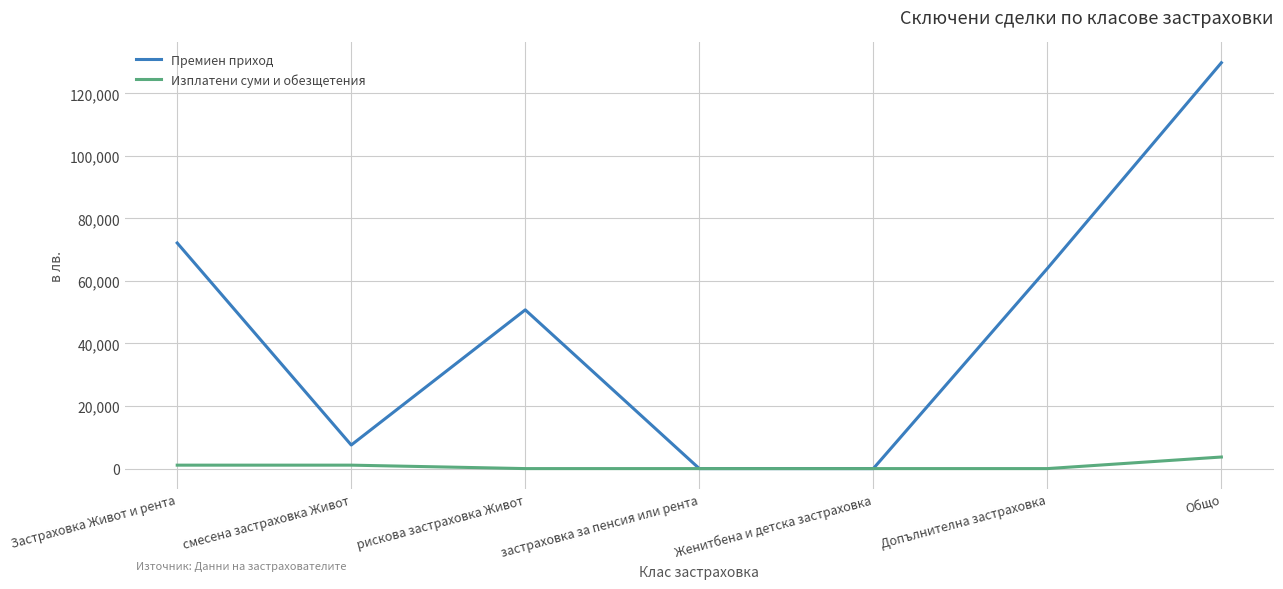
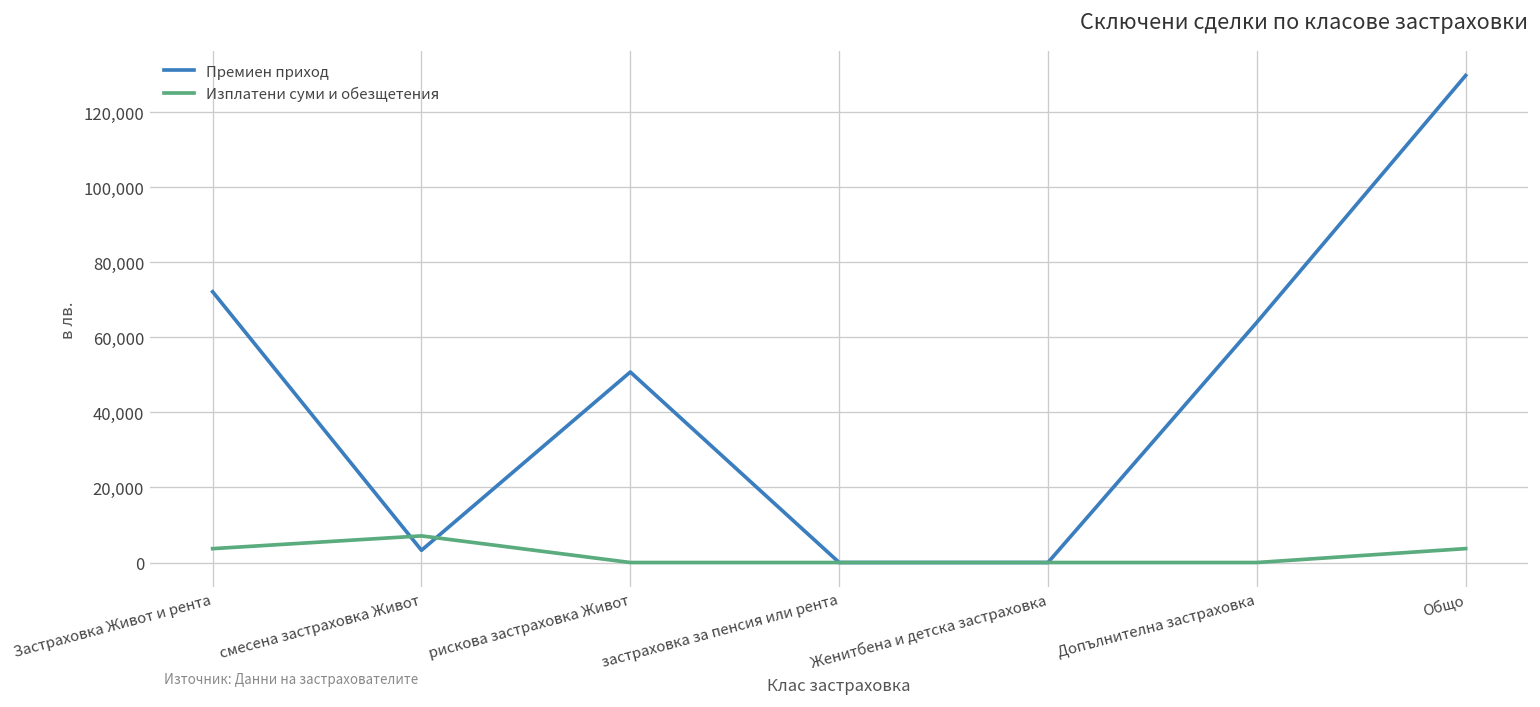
Изплатени суми и обезщетения, Застраховка Живот и рента: 1,000 -> 4,000
Премиен приход, смесена застраховка Живот: 8,000 -> 3,000
Изплатени суми и обезщетения, смесена застраховка Живот: 1,000 -> 7,000
